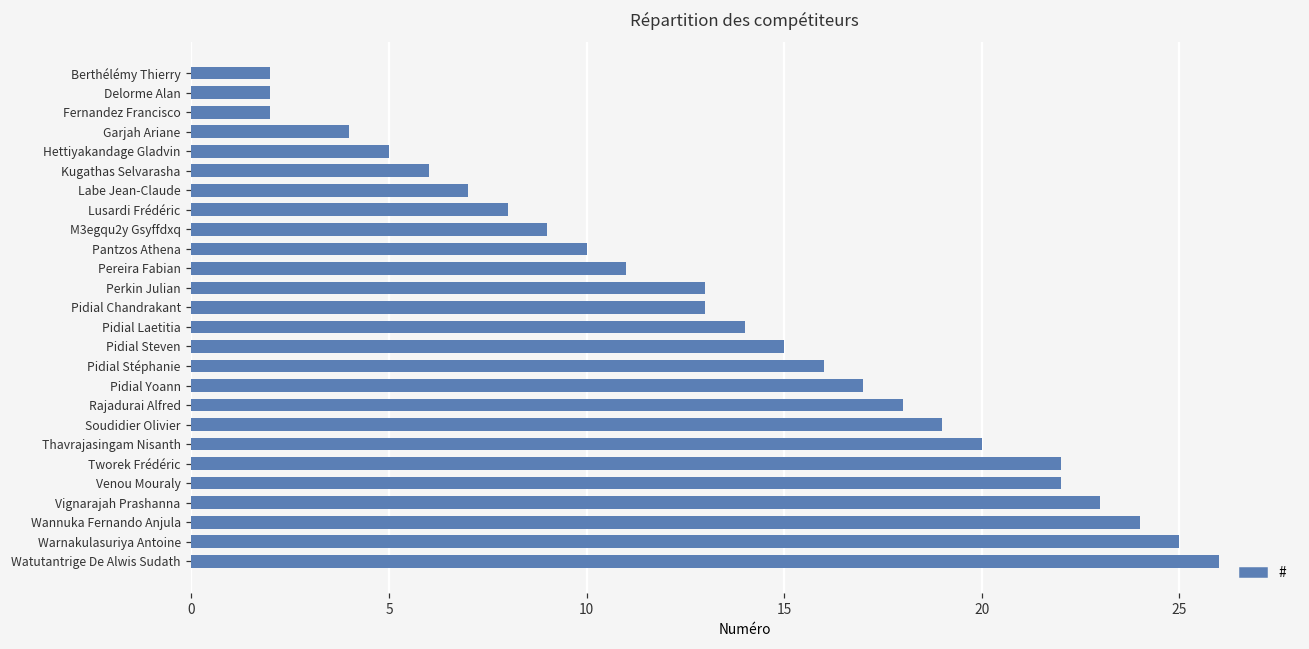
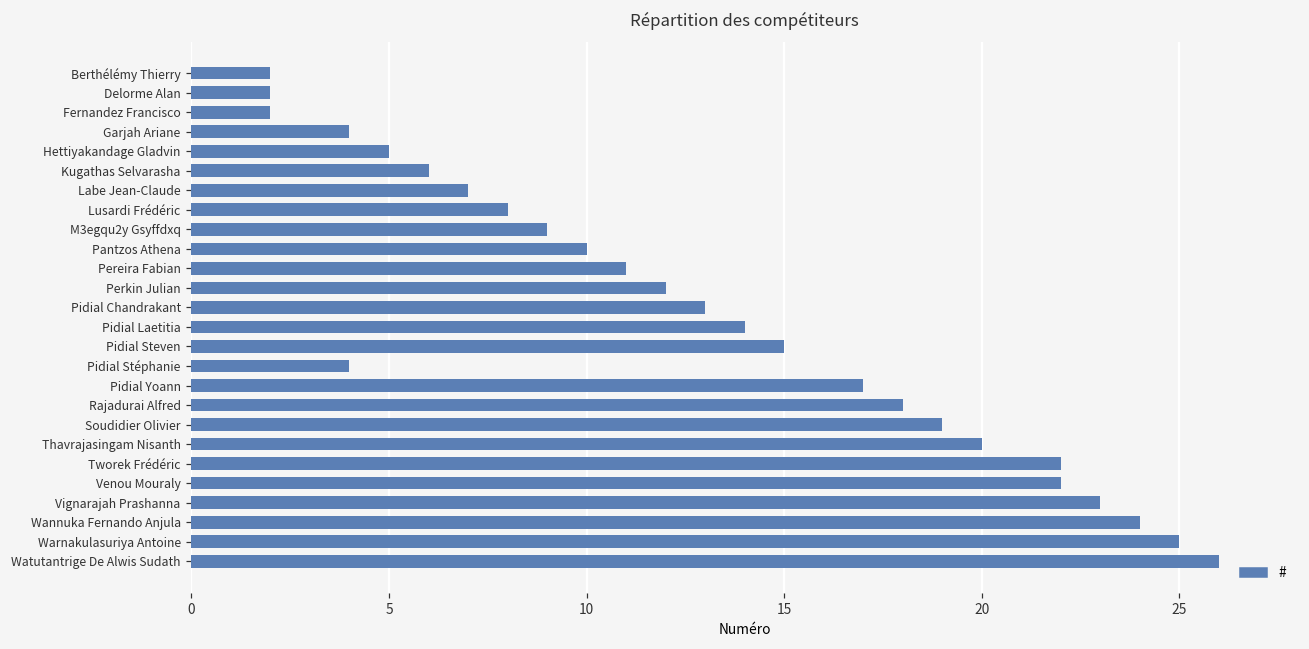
Perkin Julian: 13 -> 12
Pidial Stéphanie: 16 -> 4
